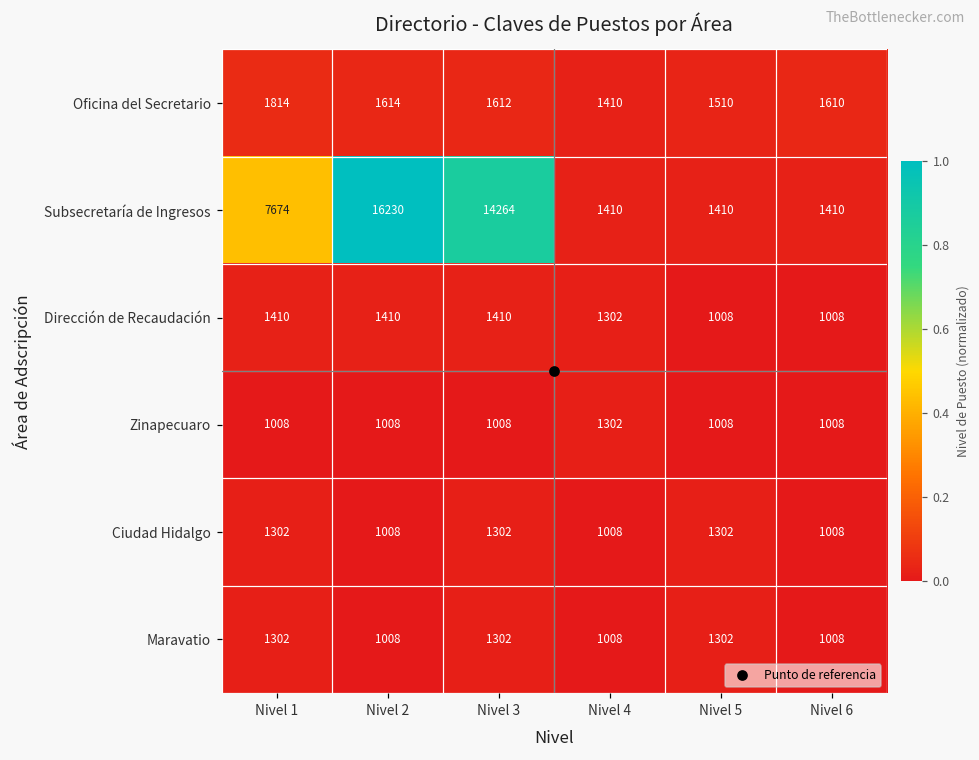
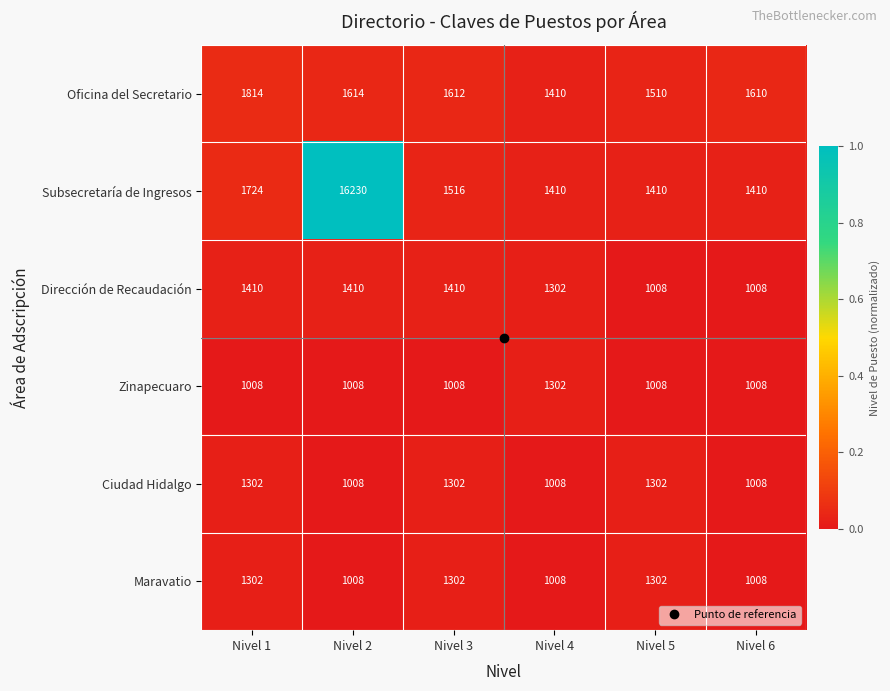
Subsecretaría de Ingresos, Nivel 1: 7674 -> 1724
Subsecretaría de Ingresos, Nivel 3: 14264 -> 1516
